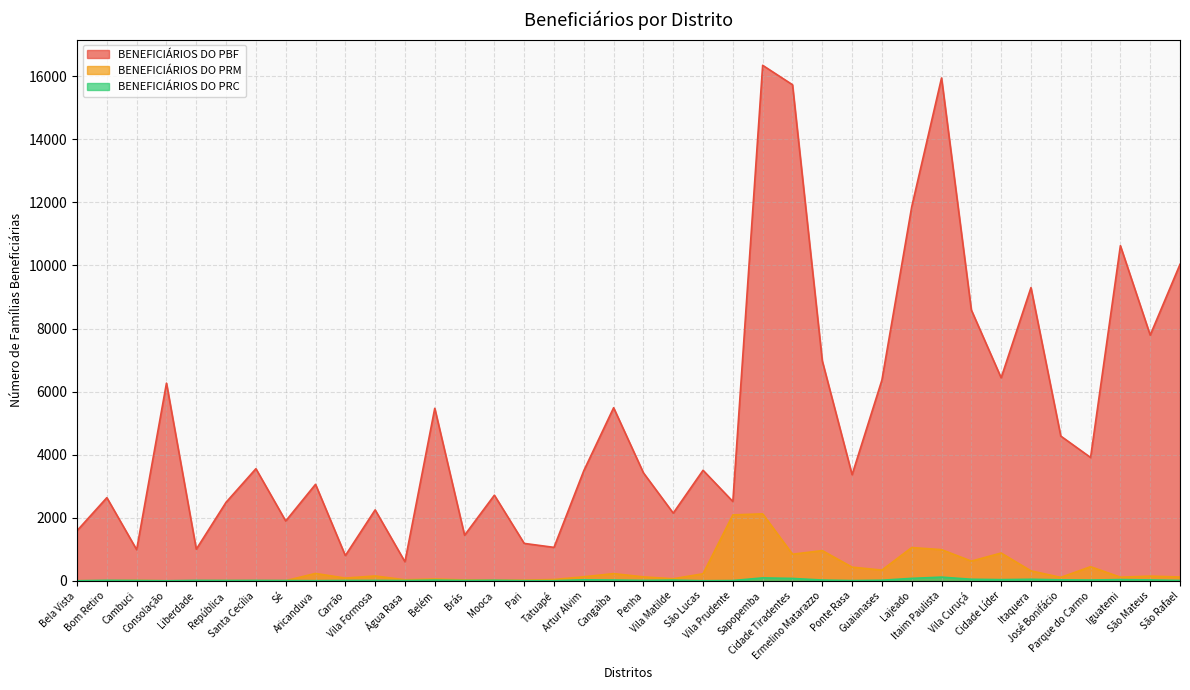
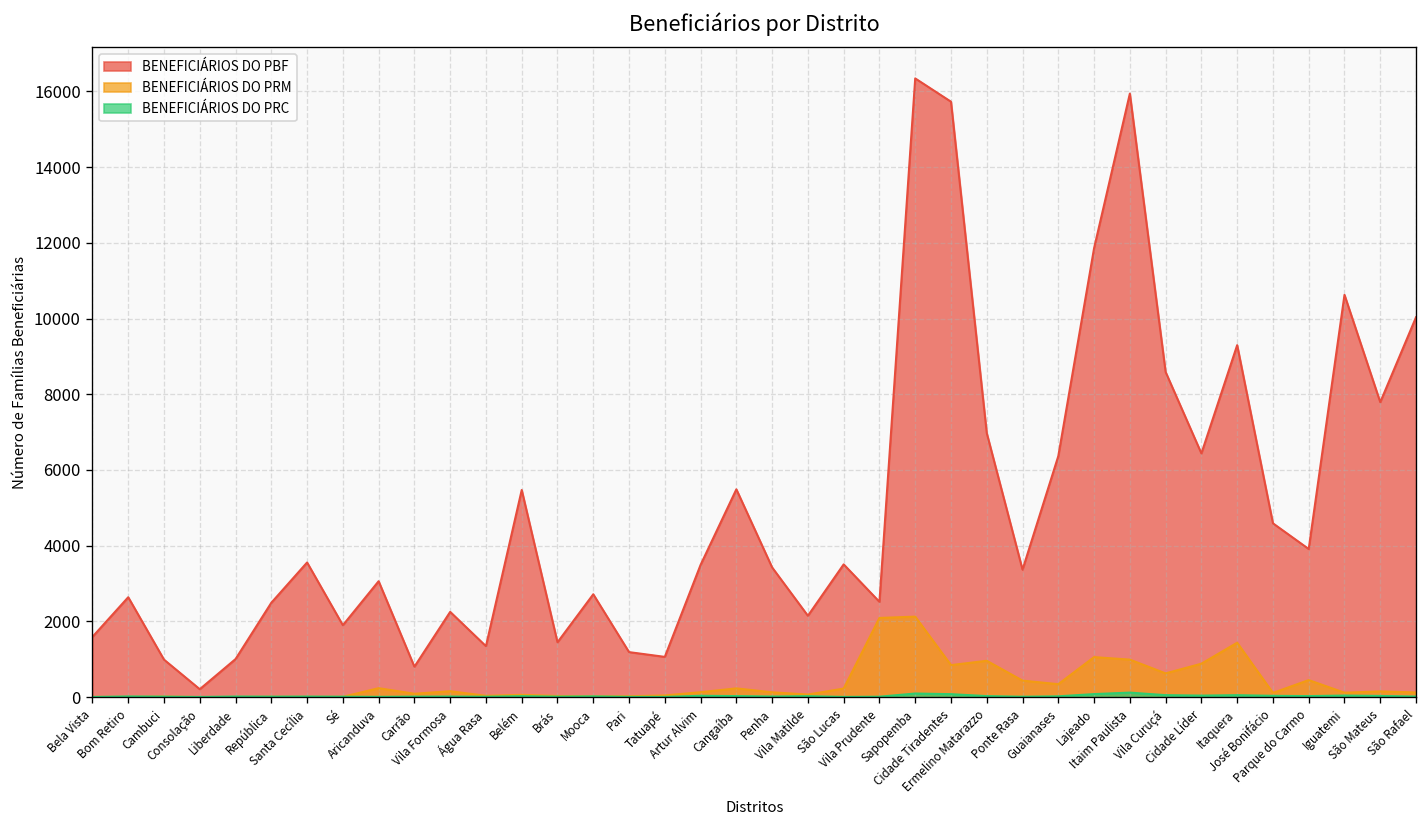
BENEFICIÁRIOS DO PBF, Consolação: 6300 -> 200
BENEFICIÁRIOS DO PBF, Água Rasa: 600 -> 1300
BENEFICIÁRIOS DO PRM, Itaquera: 300 -> 1400
